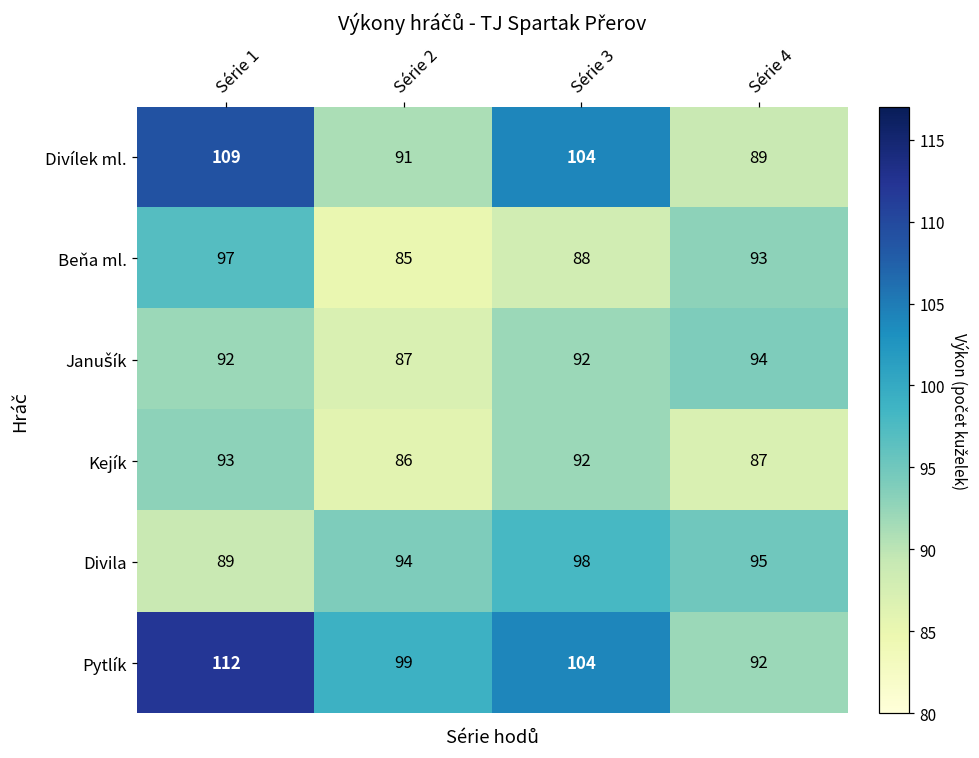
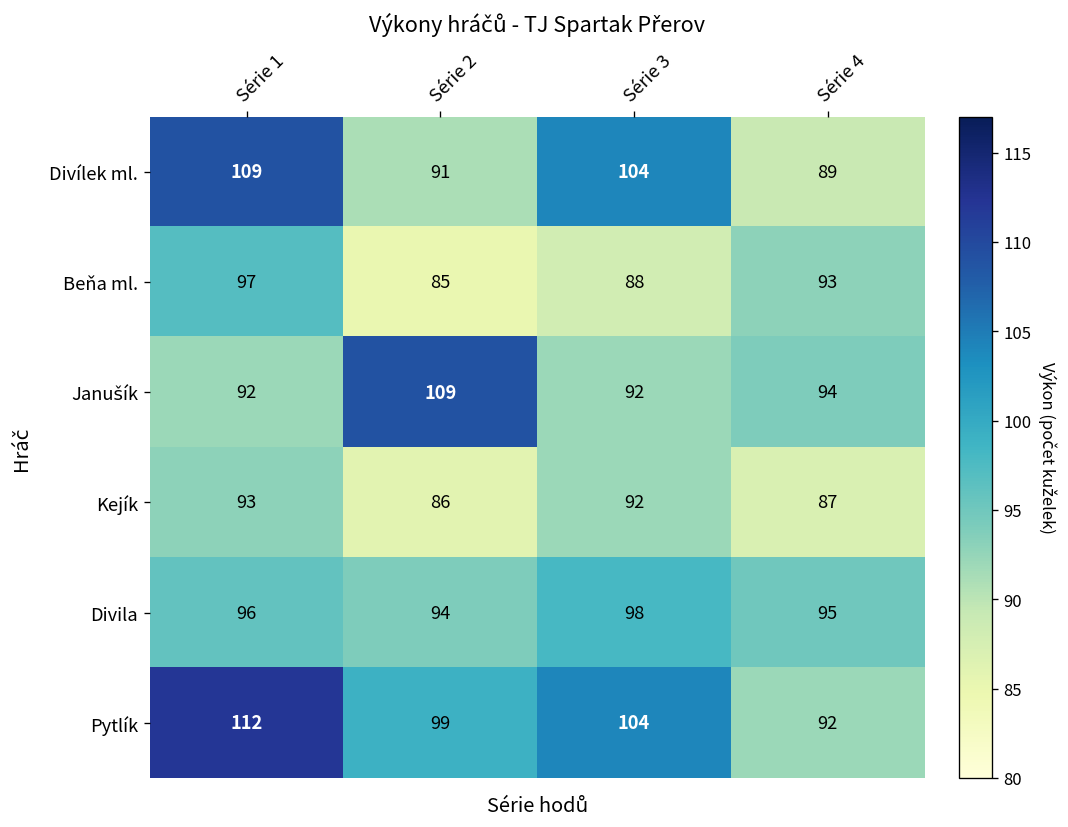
Janušík, Série 2: 87 -> 109
Divila, Série 1: 89 -> 96
